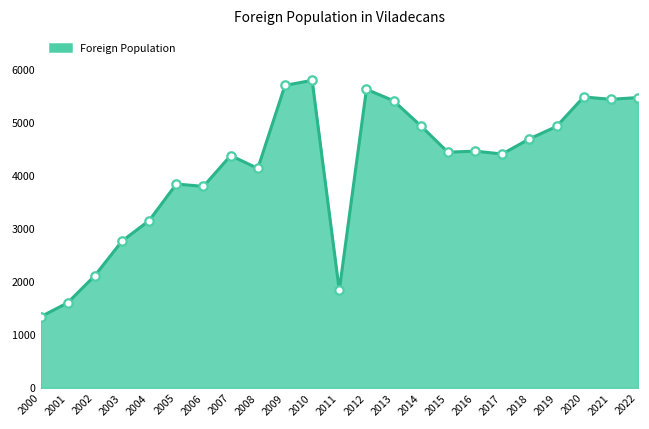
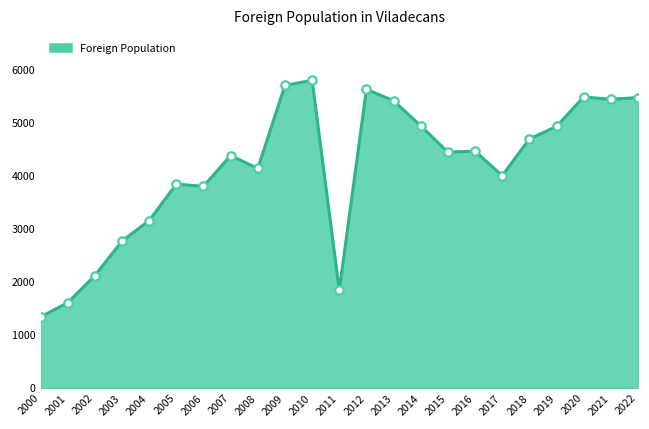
2017: 4400 -> 4000
